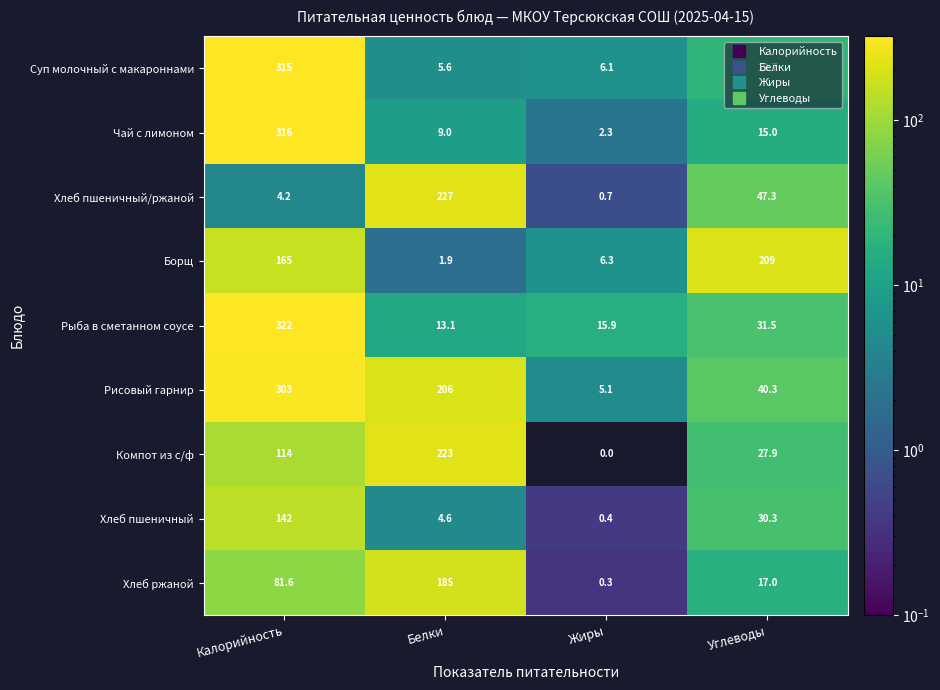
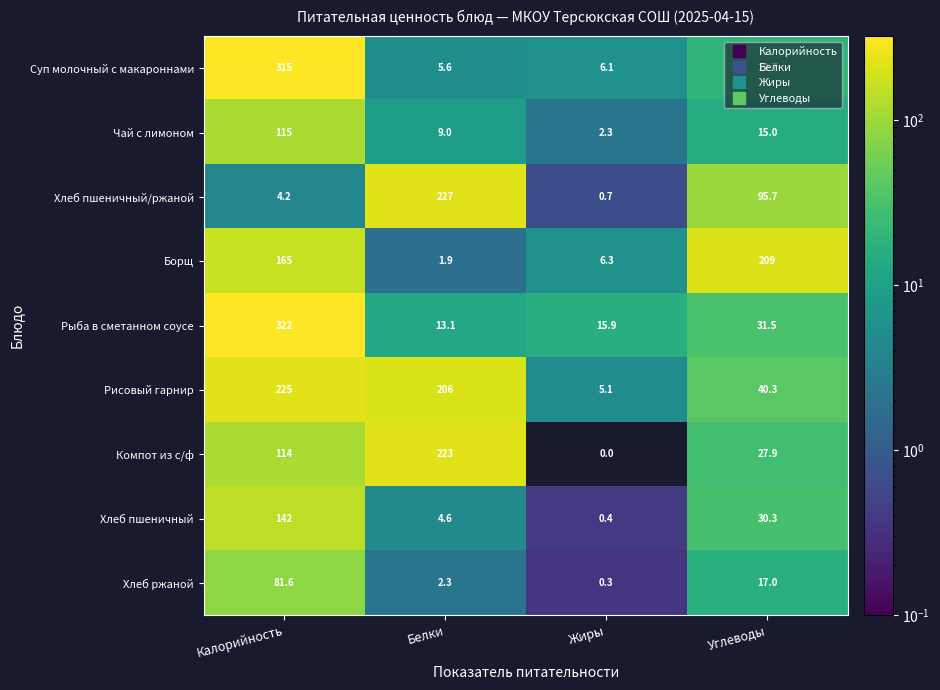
Чай с лимоном, Калорийность: 316 -> 115
Хлеб пшеничный/ржаной, Углеводы: 47.3 -> 95.7
Рисовый гарнир, Калорийность: 303 -> 225
Хлеб ржаной, Белки: 185 -> 2.3
